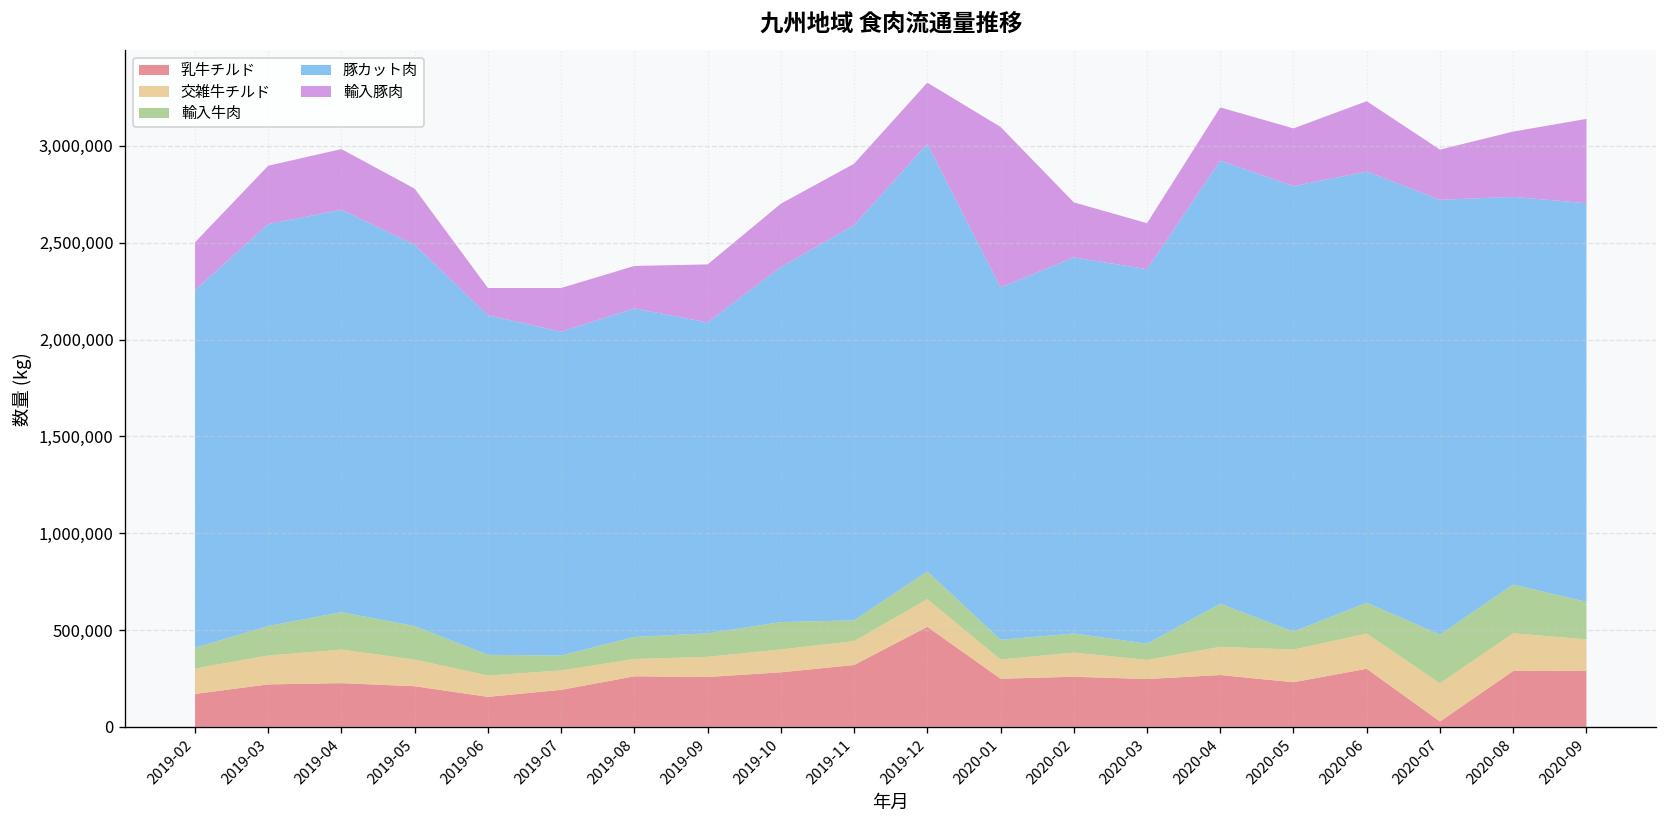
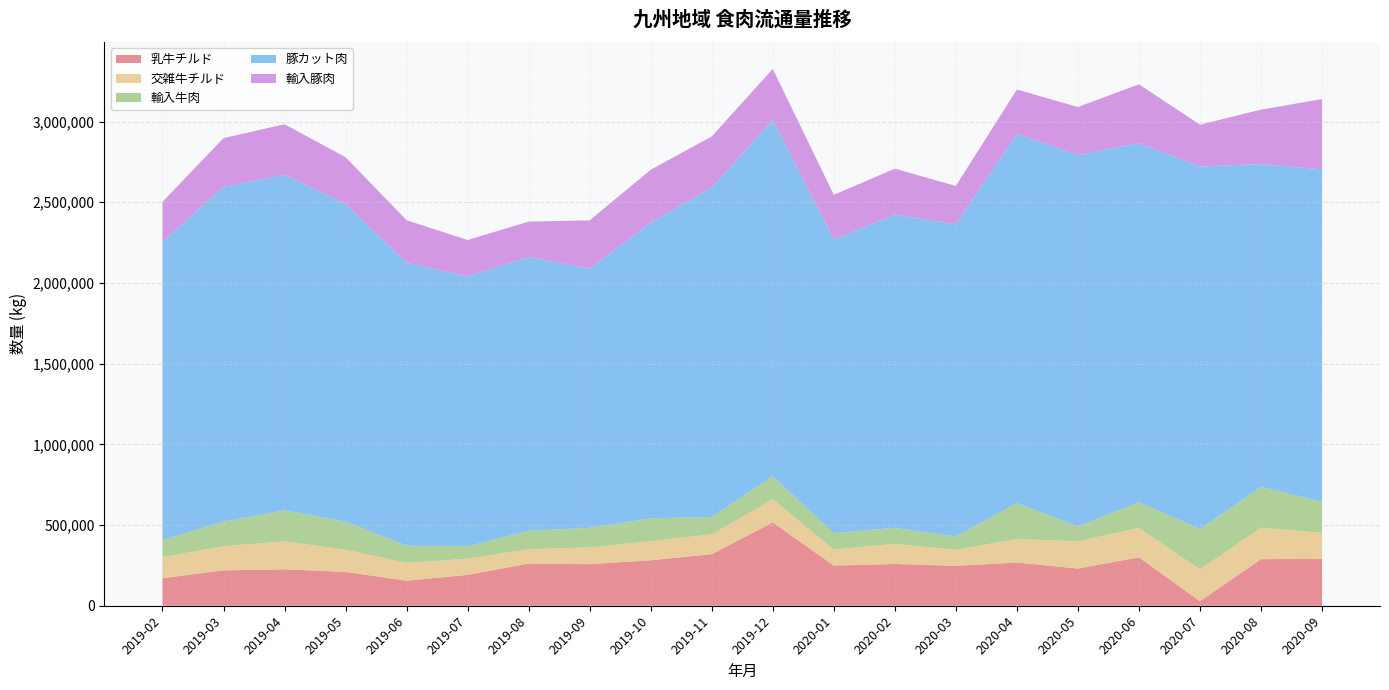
輸入豚肉, 2019-06: 140,000 -> 260,000
輸入豚肉, 2020-01: 830,000 -> 280,000
